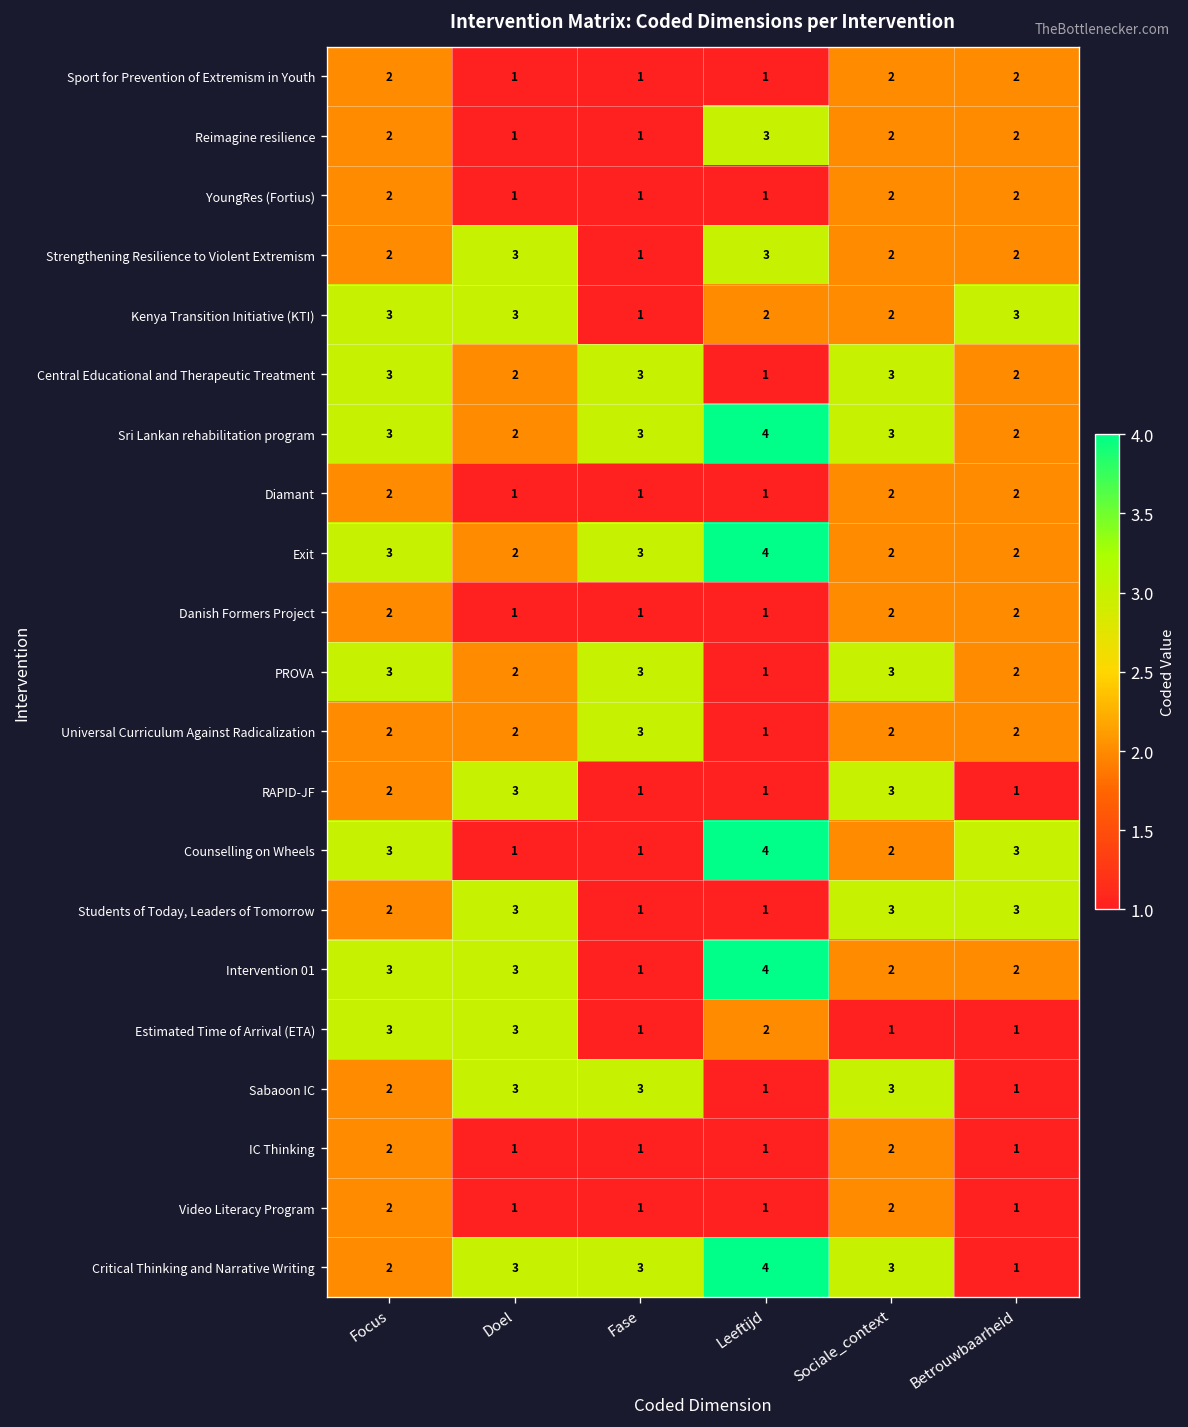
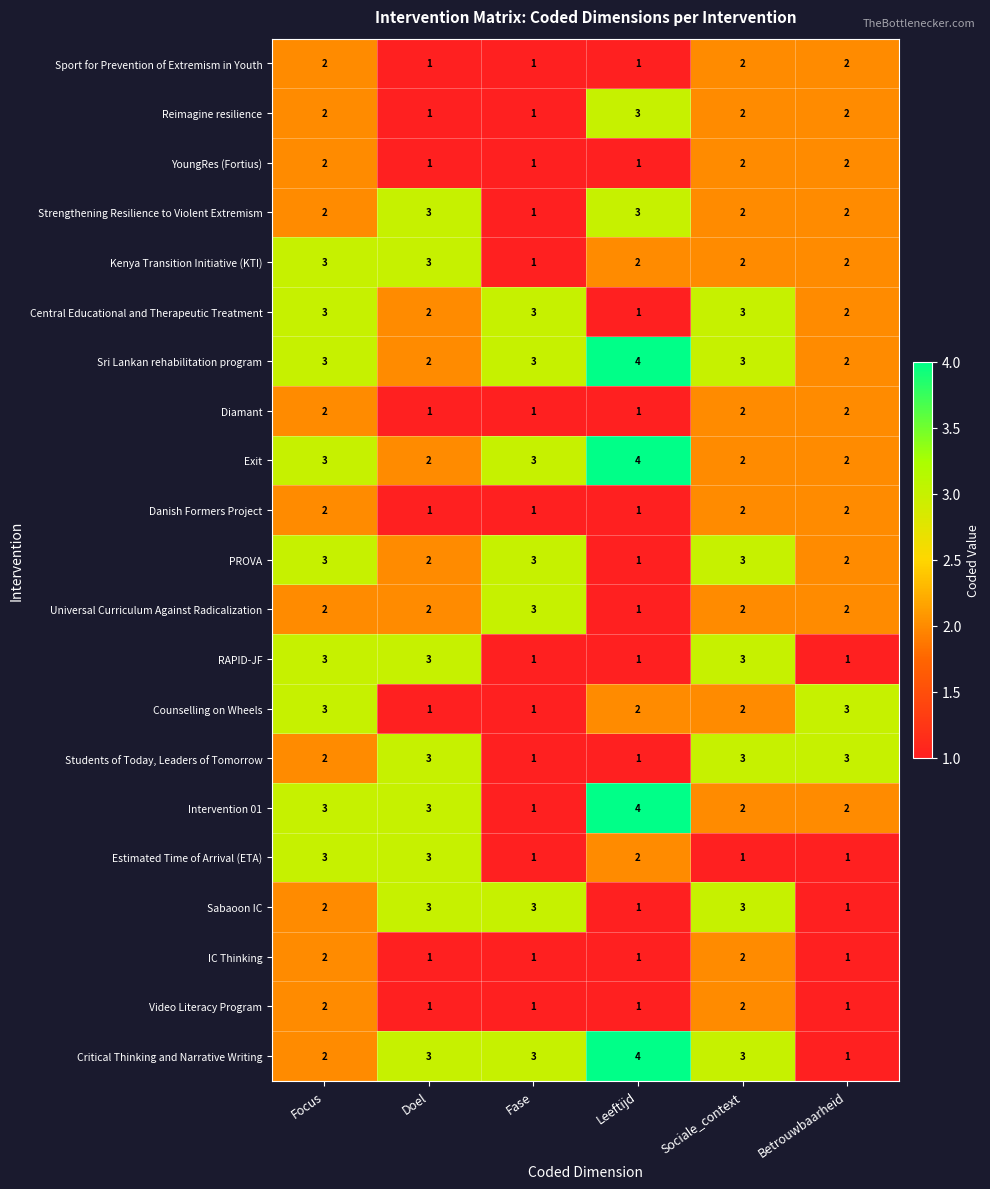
Kenya Transition Initiative (KTI), Betrouwbaarheid: 3 -> 2
RAPID-JF, Focus: 2 -> 3
Counselling on Wheels, Leeftijd: 4 -> 2
